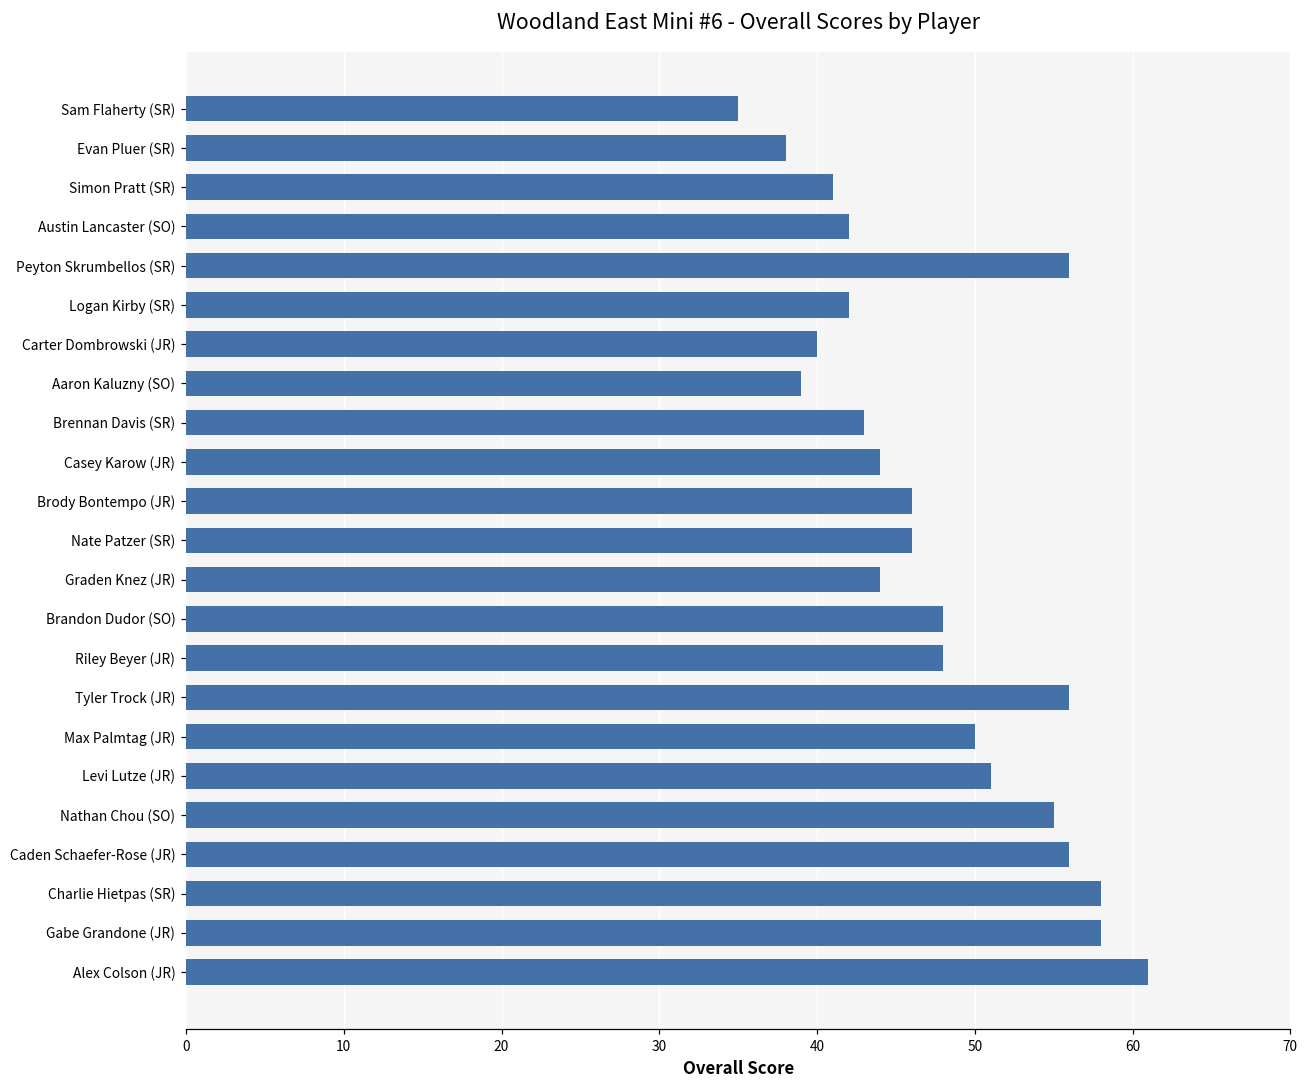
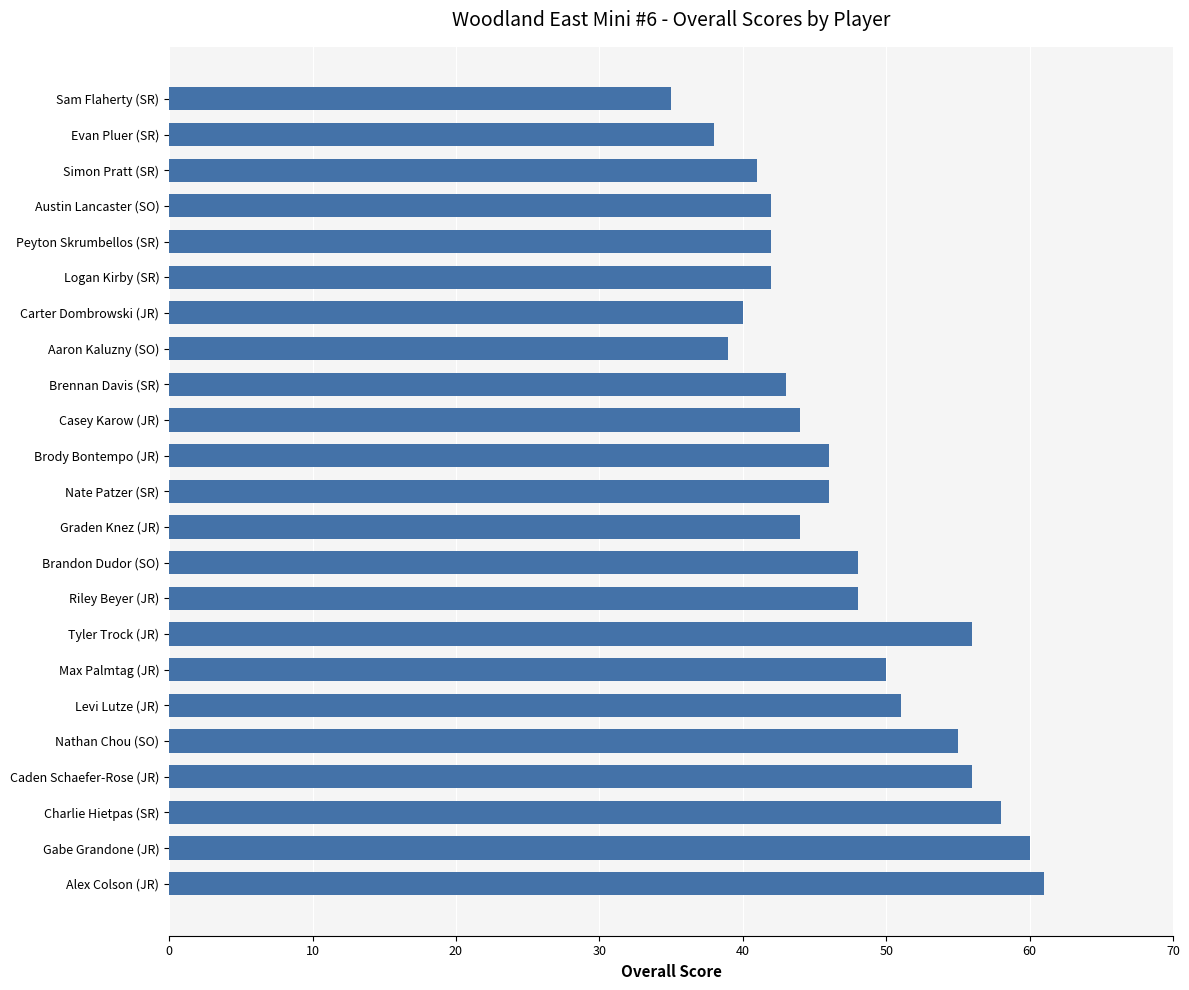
Peyton Skrumbellos (SR): 56 -> 42
Gabe Grandone (JR): 58 -> 60
